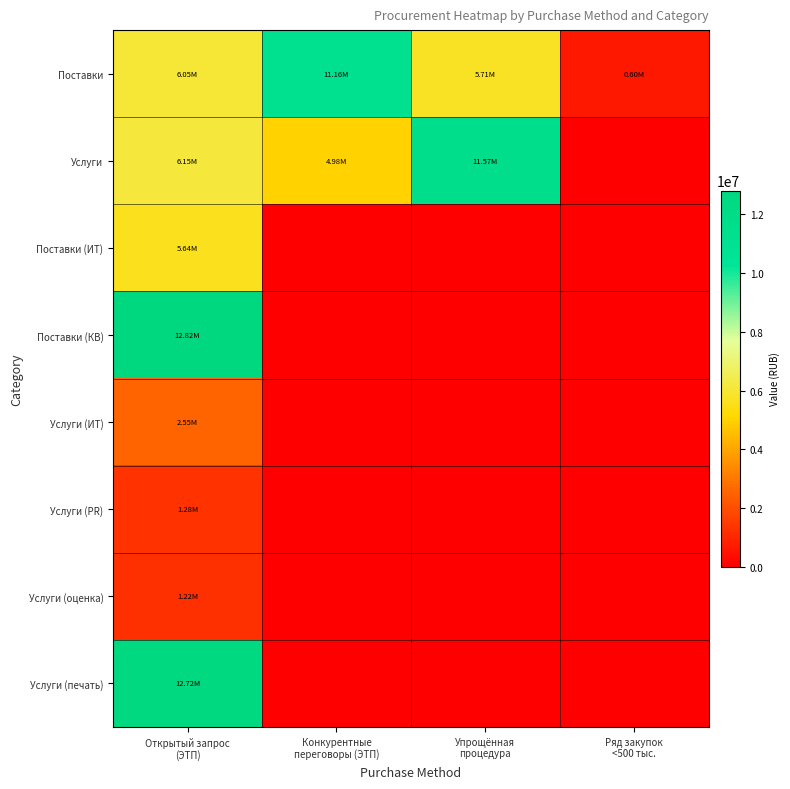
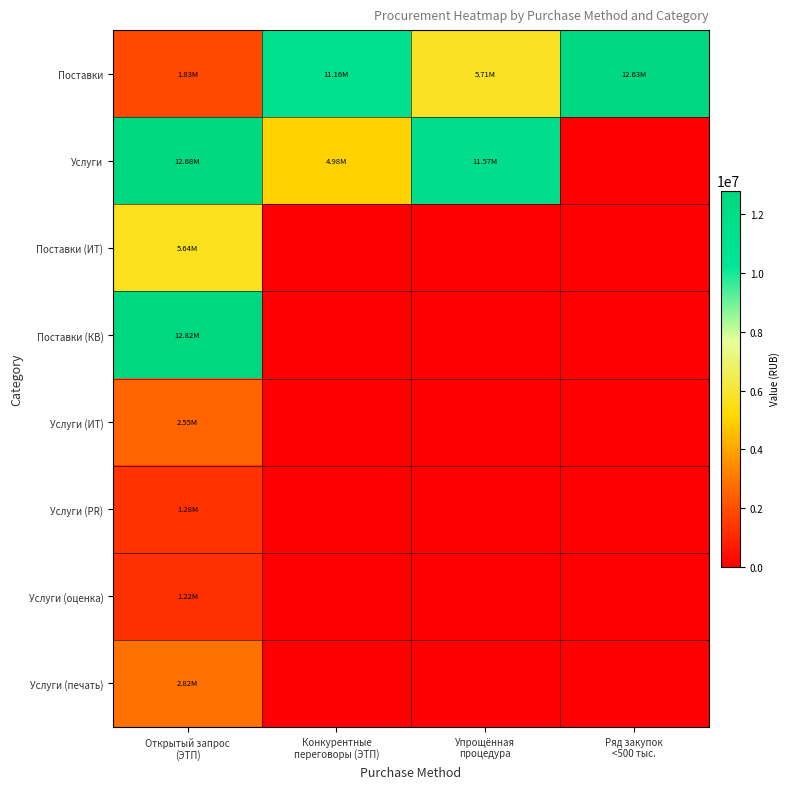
Поставки, Открытый запрос (ЭТП): 6.05M -> 1.83M
Поставки, Ряд закупок <500 тыс.: 0.60M -> 12.63M
Услуги, Открытый запрос (ЭТП): 6.15M -> 12.68M
Услуги (печать), Открытый запрос (ЭТП): 12.72M -> 2.82M
